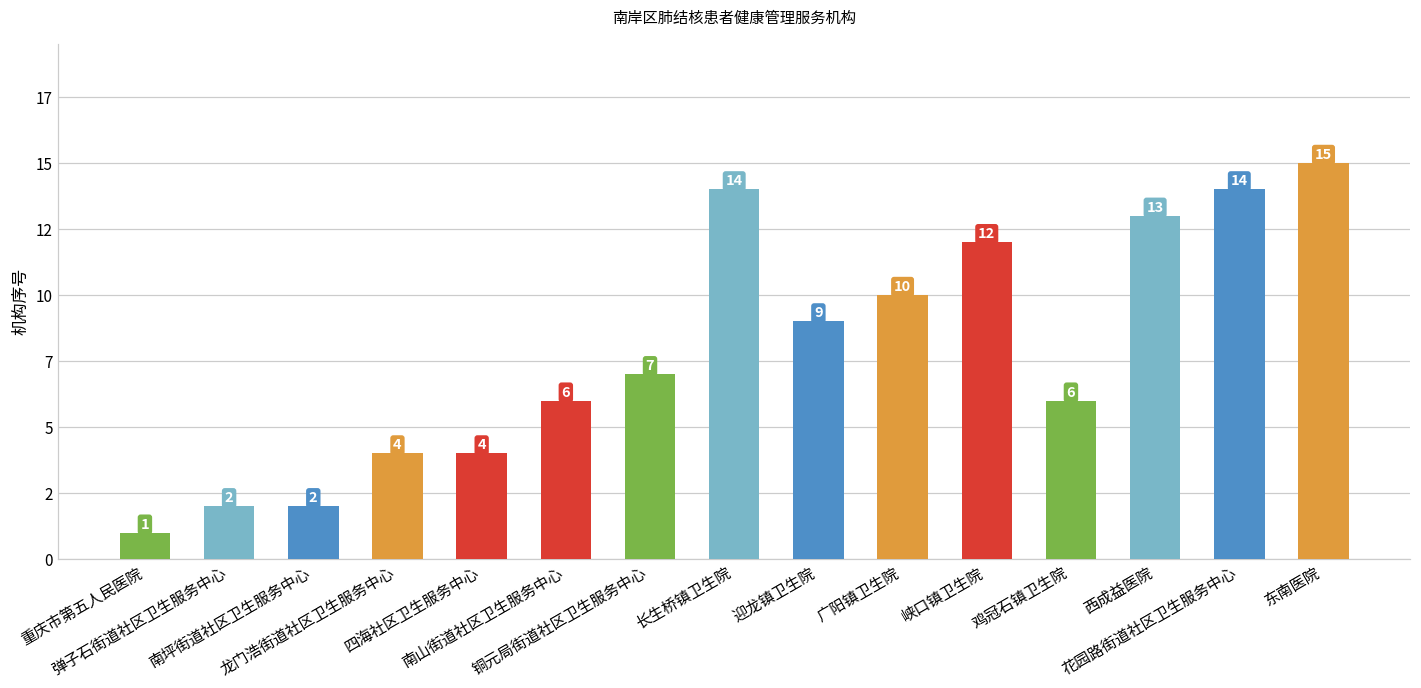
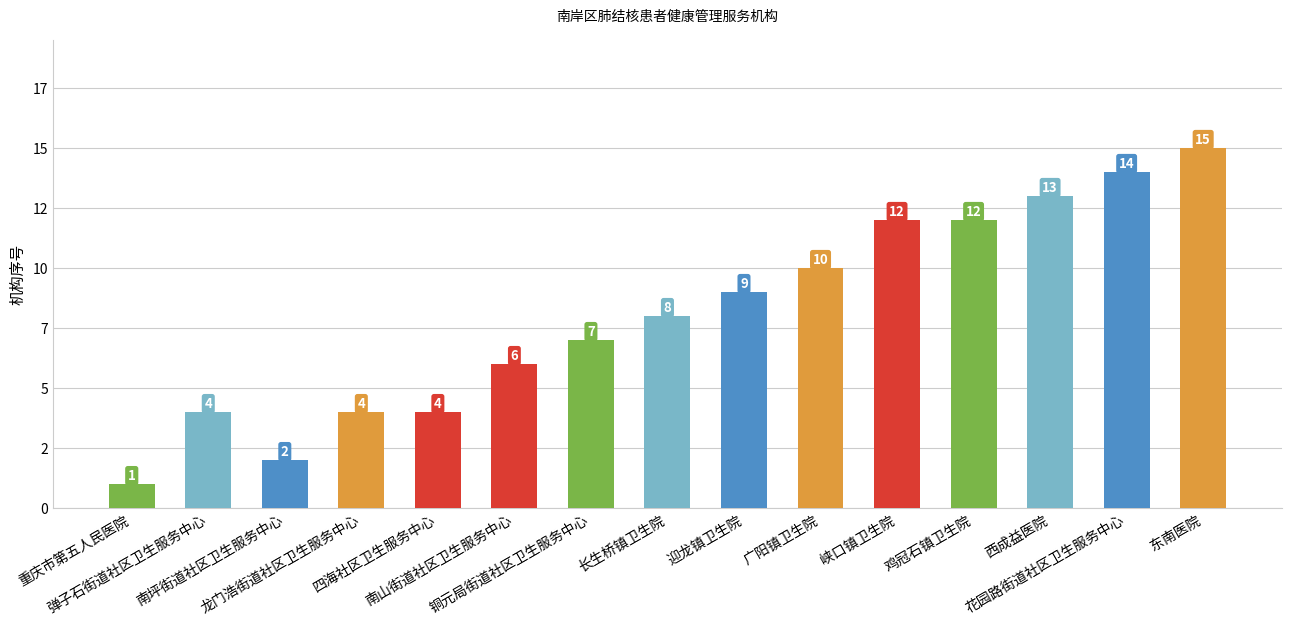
弹子石街道社区卫生服务中心: 2 -> 4
长生桥镇卫生院: 14 -> 8
鸡冠石镇卫生院: 6 -> 12
